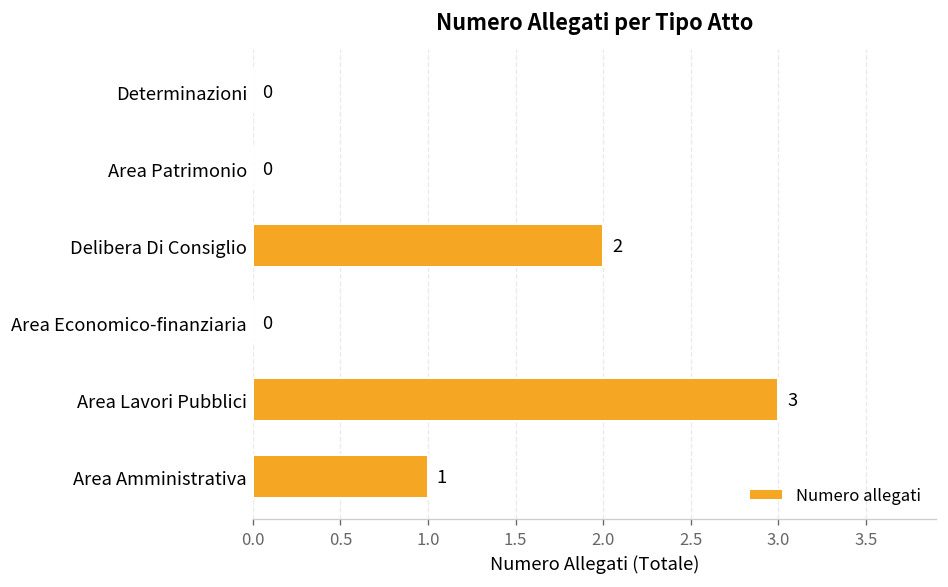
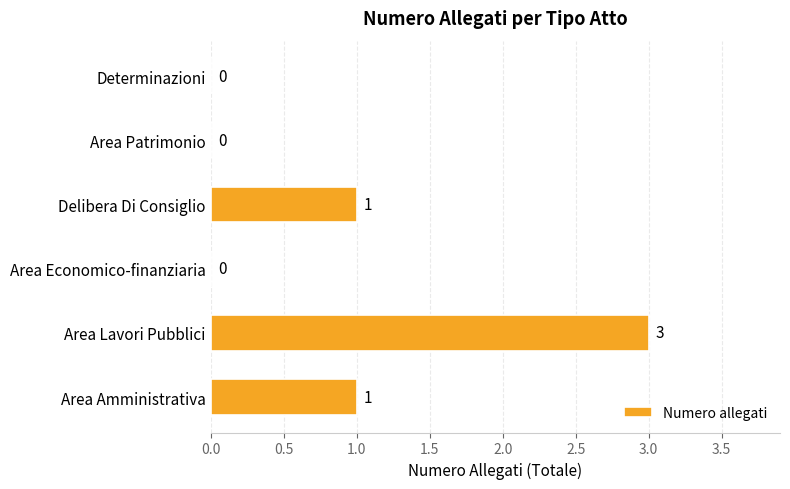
Delibera Di Consiglio: 2 -> 1
